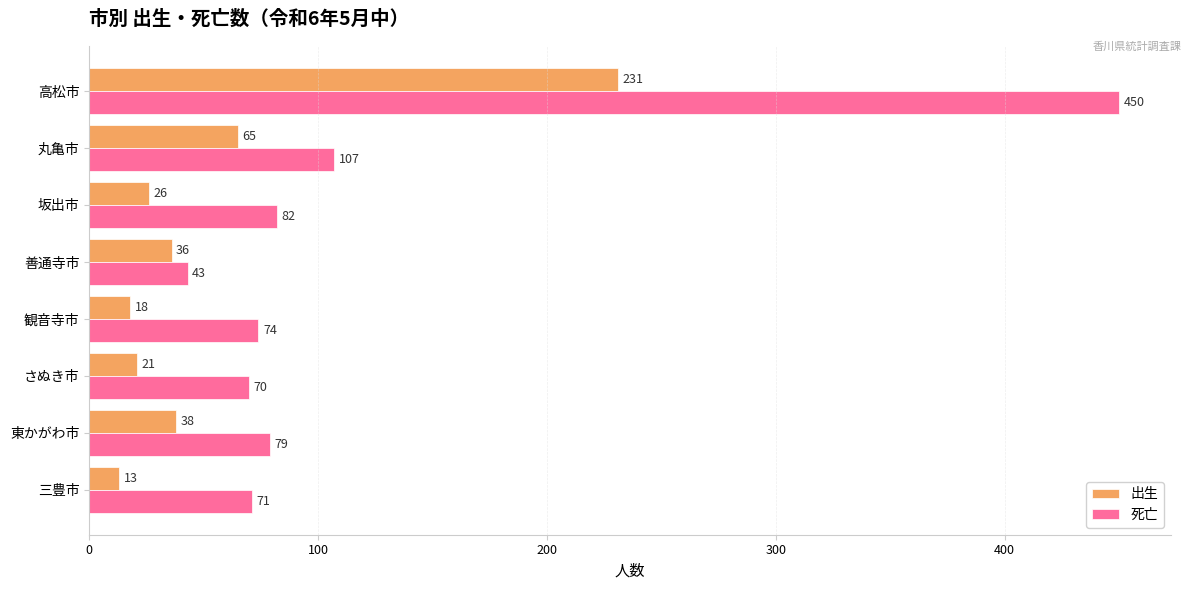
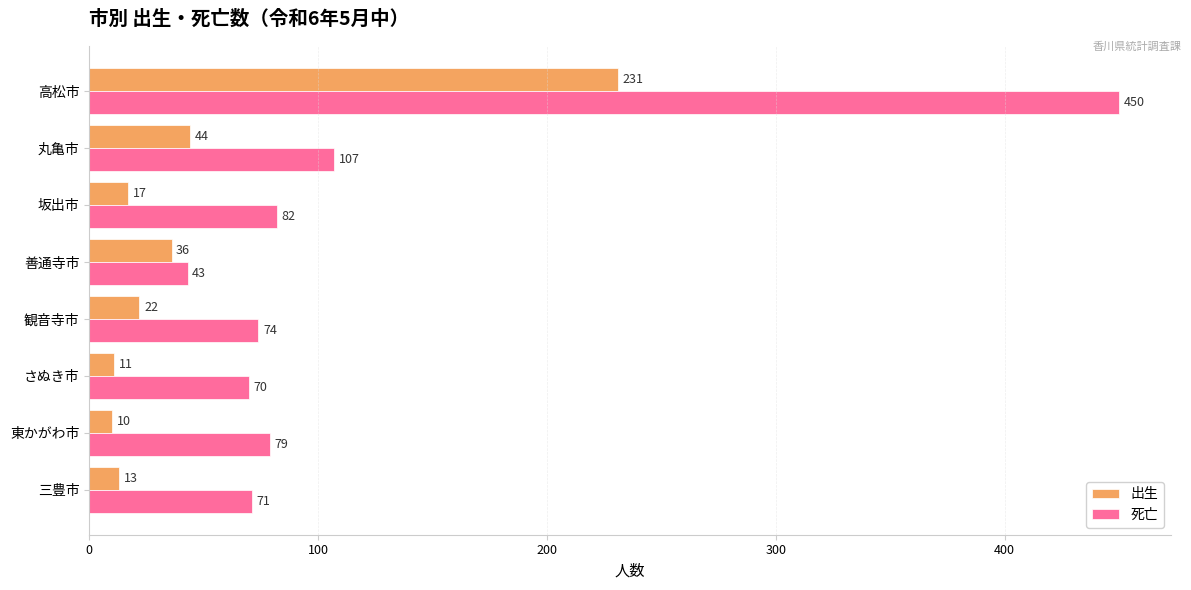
出生, 丸亀市: 65 -> 44
出生, 坂出市: 26 -> 17
出生, 観音寺市: 18 -> 22
出生, さぬき市: 21 -> 11
出生, 東かがわ市: 38 -> 10
